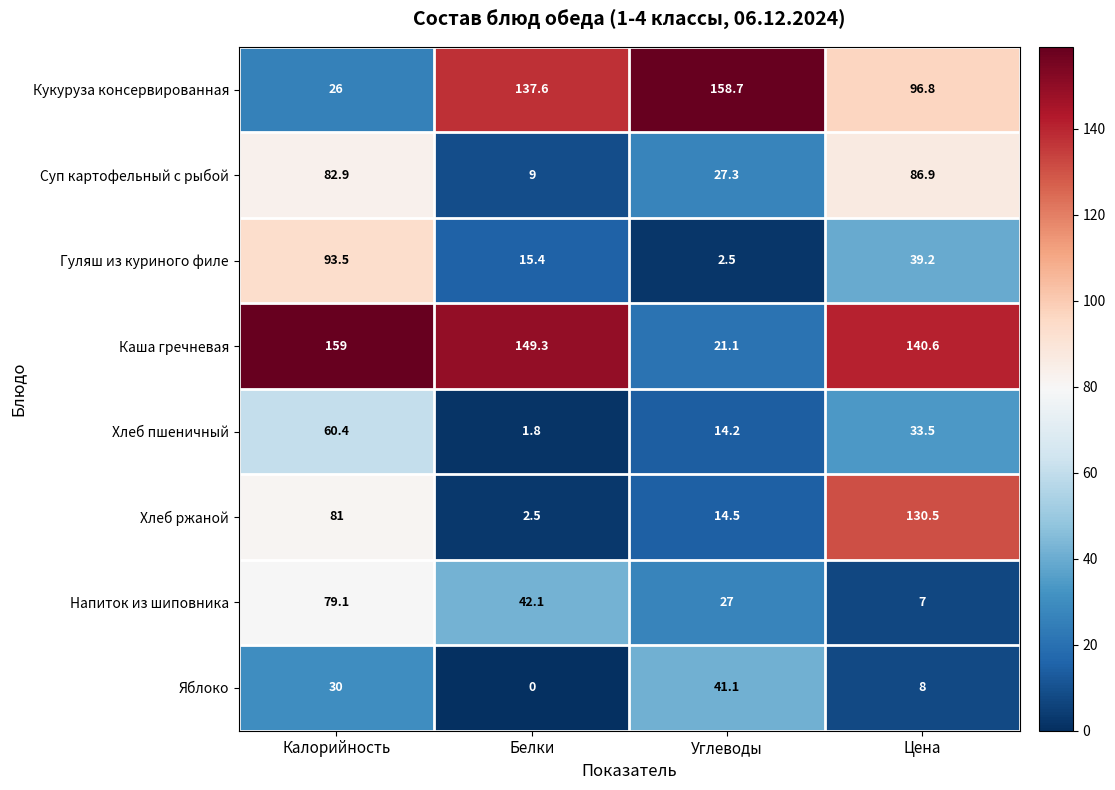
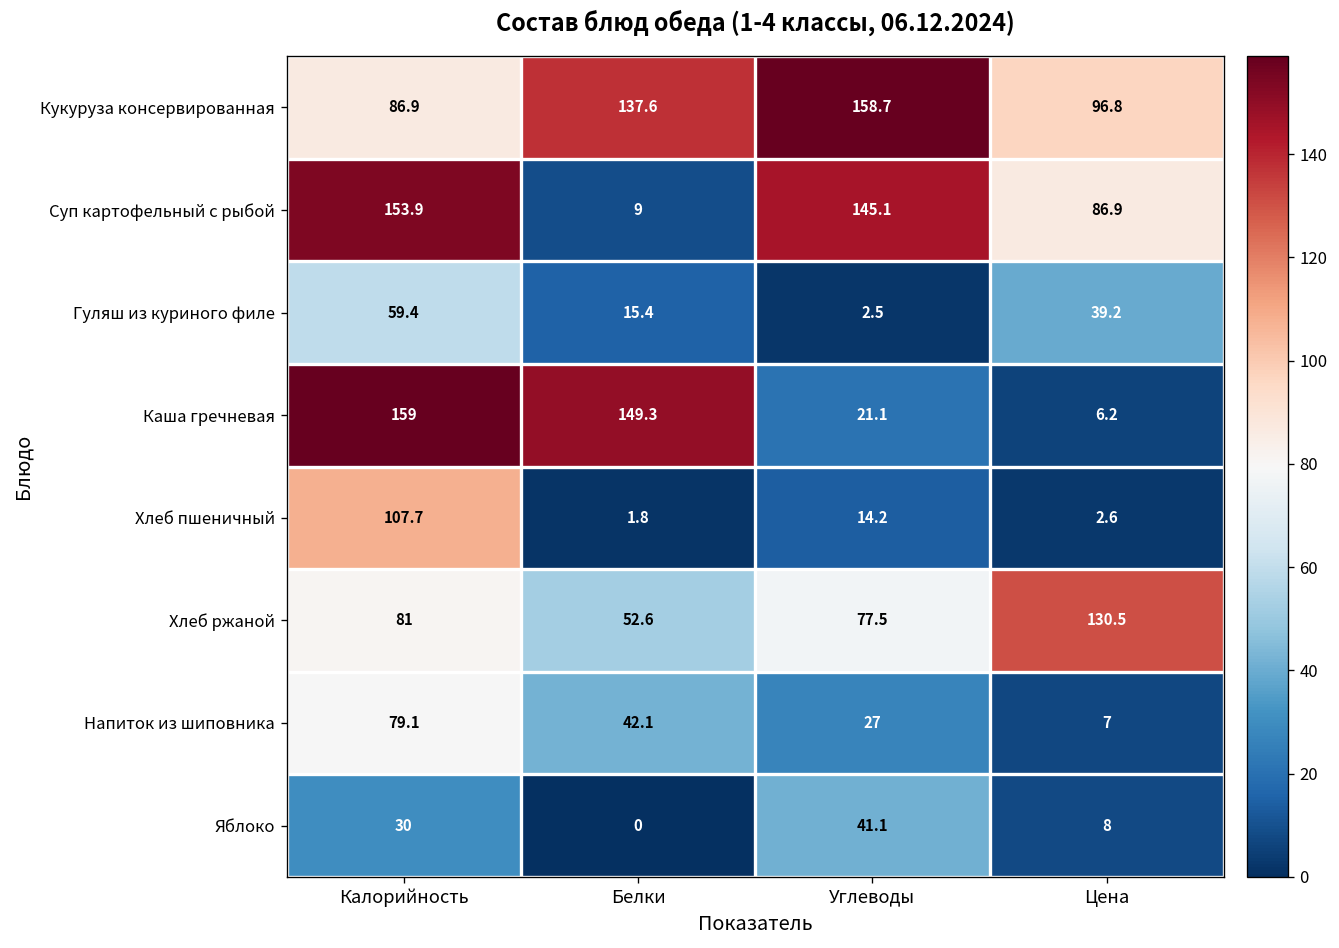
Кукуруза консервированная, Калорийность: 26 -> 86.9
Суп картофельный с рыбой, Калорийность: 82.9 -> 153.9
Суп картофельный с рыбой, Углеводы: 27.3 -> 145.1
Гуляш из куриного филе, Калорийность: 93.5 -> 59.4
Каша гречневая, Цена: 140.6 -> 6.2
Хлеб пшеничный, Калорийность: 60.4 -> 107.7
Хлеб пшеничный, Цена: 33.5 -> 2.6
Хлеб ржаной, Белки: 2.5 -> 52.6
Хлеб ржаной, Углеводы: 14.5 -> 77.5
